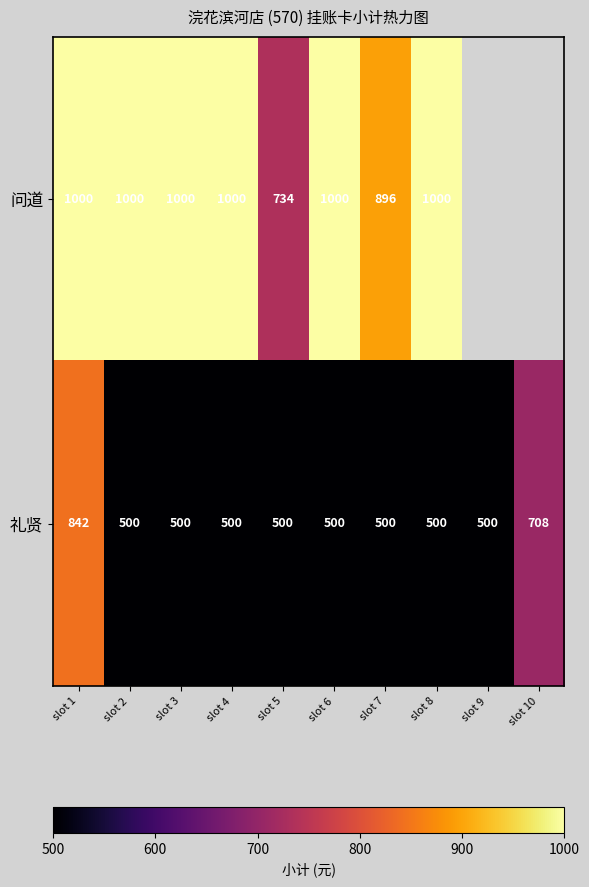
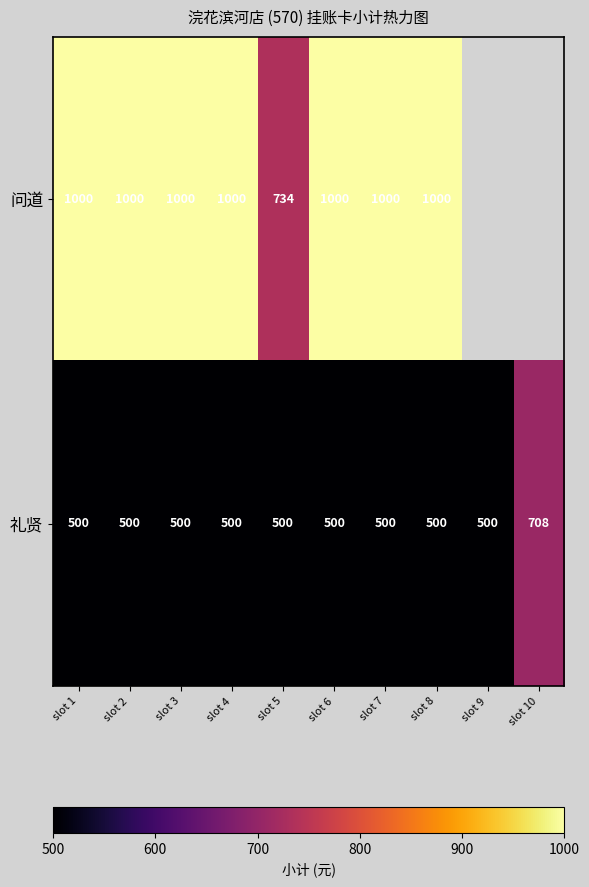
问道, slot 7: 896 -> 1000
礼贤, slot 1: 842 -> 500
